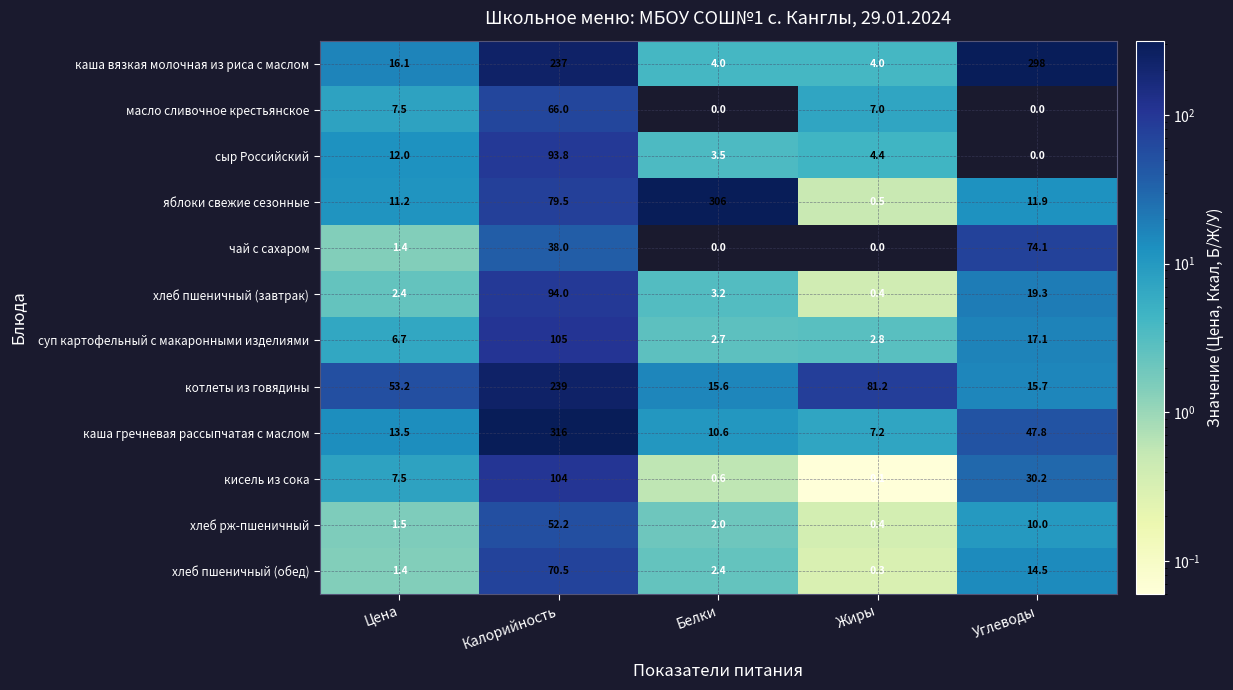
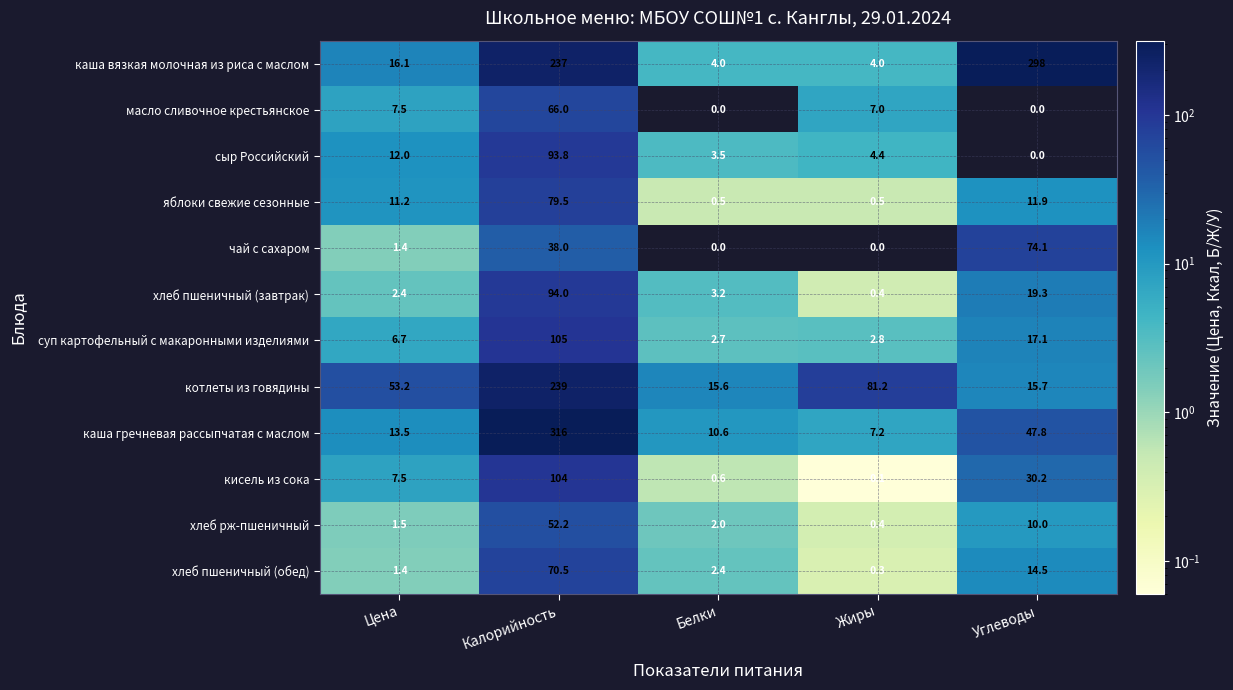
яблоки свежие сезонные, Белки: 306 -> 0.5
